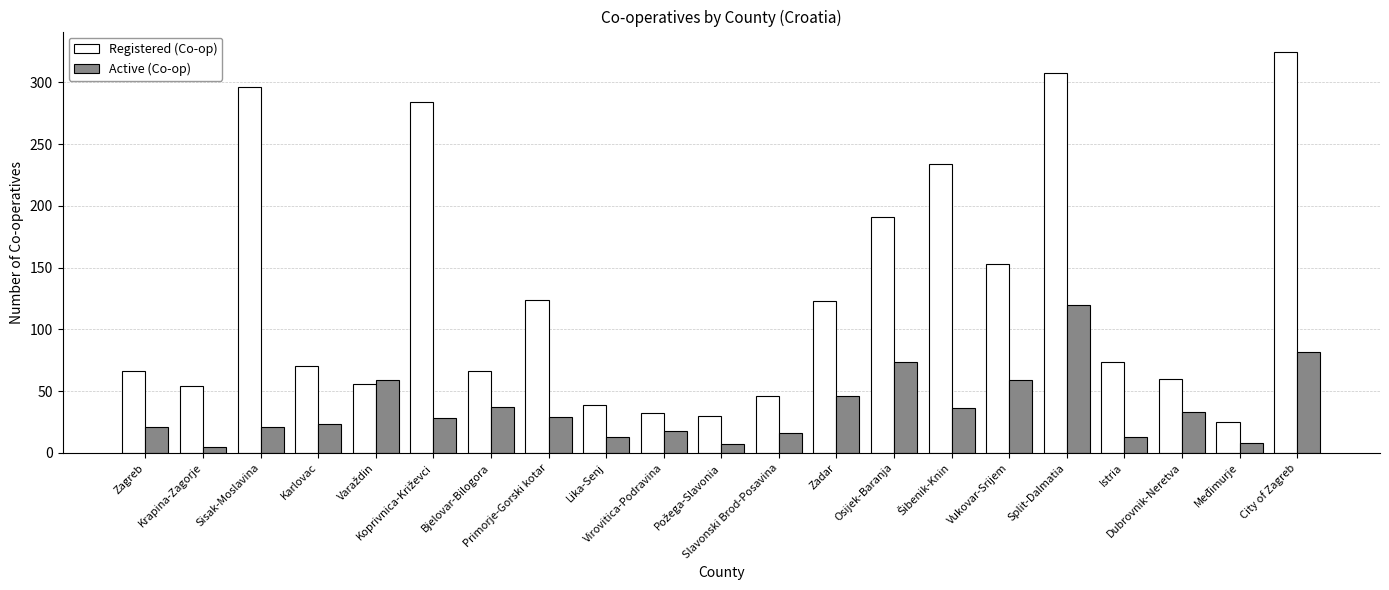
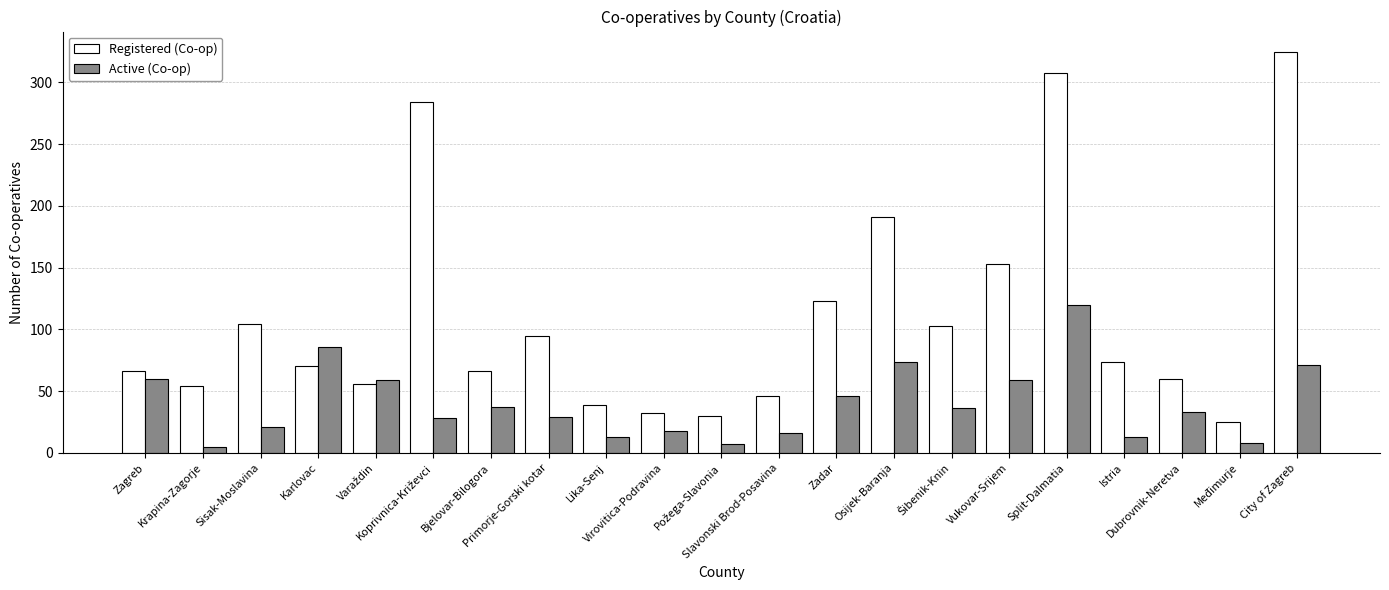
Active (Co-op), Zagreb: 21 -> 60
Registered (Co-op), Sisak-Moslavina: 296 -> 104
Active (Co-op), Karlovac: 23 -> 86
Registered (Co-op), Primorje-Gorski kotar: 124 -> 95
Registered (Co-op), Šibenik-Knin: 234 -> 103
Active (Co-op), City of Zagreb: 82 -> 71
